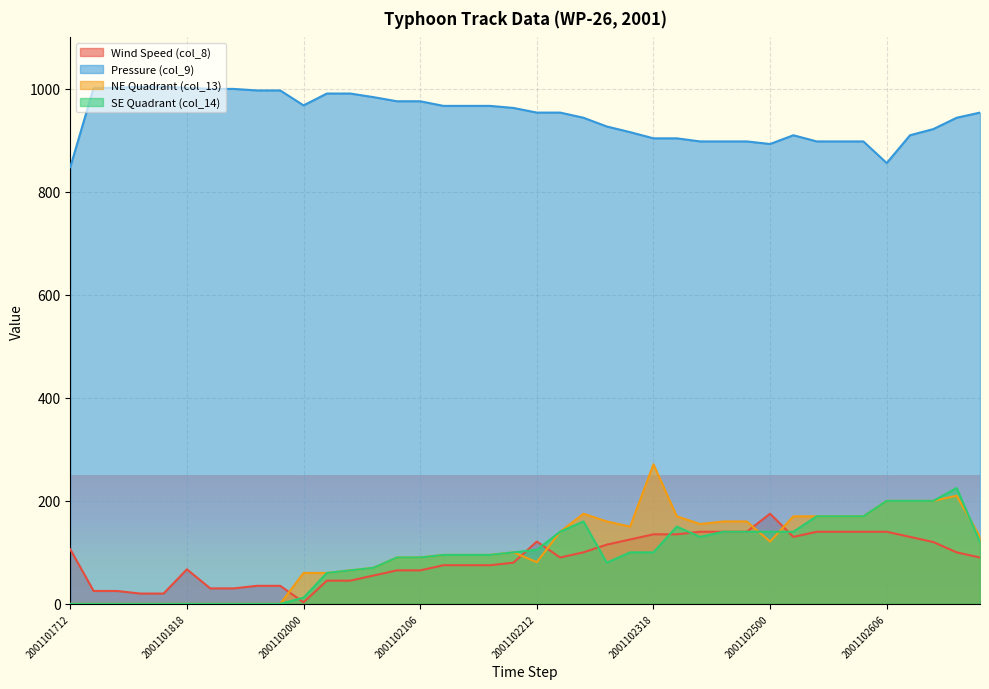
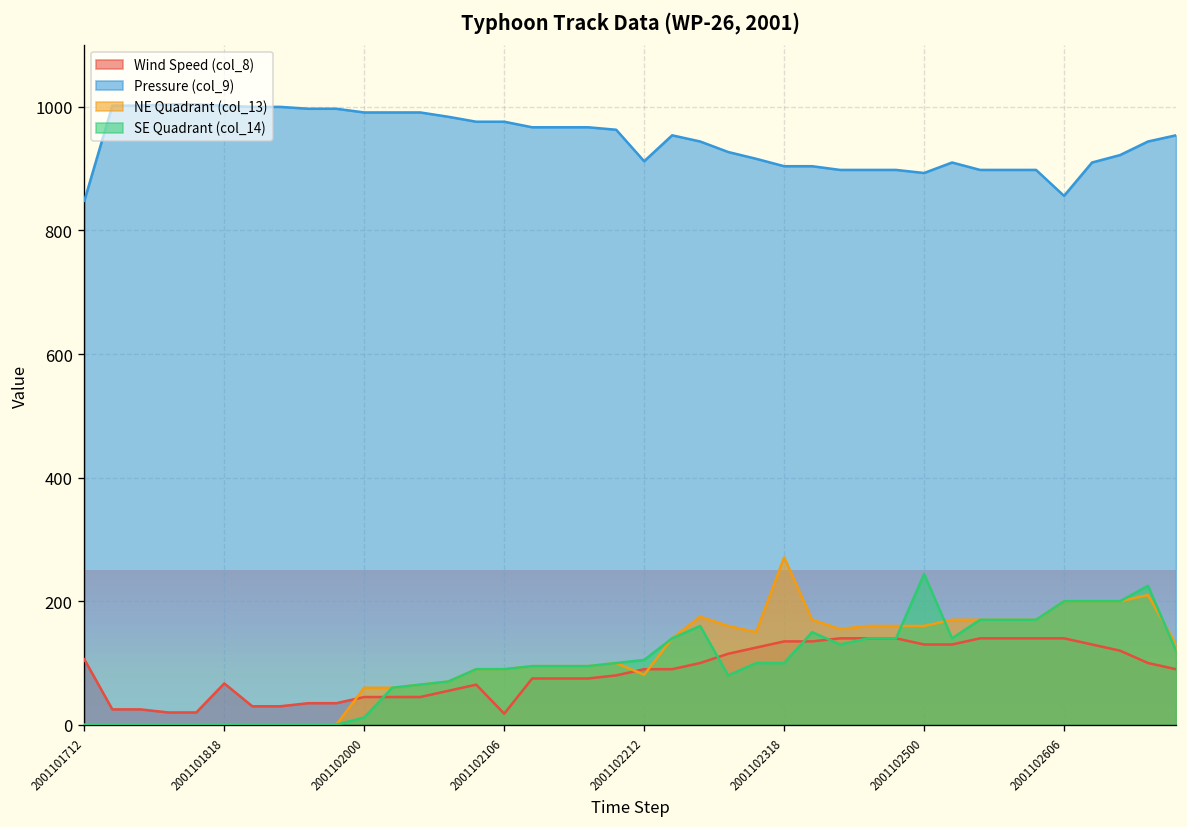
Wind Speed (col_8), 2001102000: 0 -> 50
Pressure (col_9), 2001102000: 970 -> 990
Wind Speed (col_8), 2001102106: 70 -> 20
Wind Speed (col_8), 2001102212: 120 -> 90
Pressure (col_9), 2001102212: 950 -> 910
Wind Speed (col_8), 2001102500: 180 -> 130
NE Quadrant (col_13), 2001102500: 120 -> 160
SE Quadrant (col_14), 2001102500: 140 -> 240
